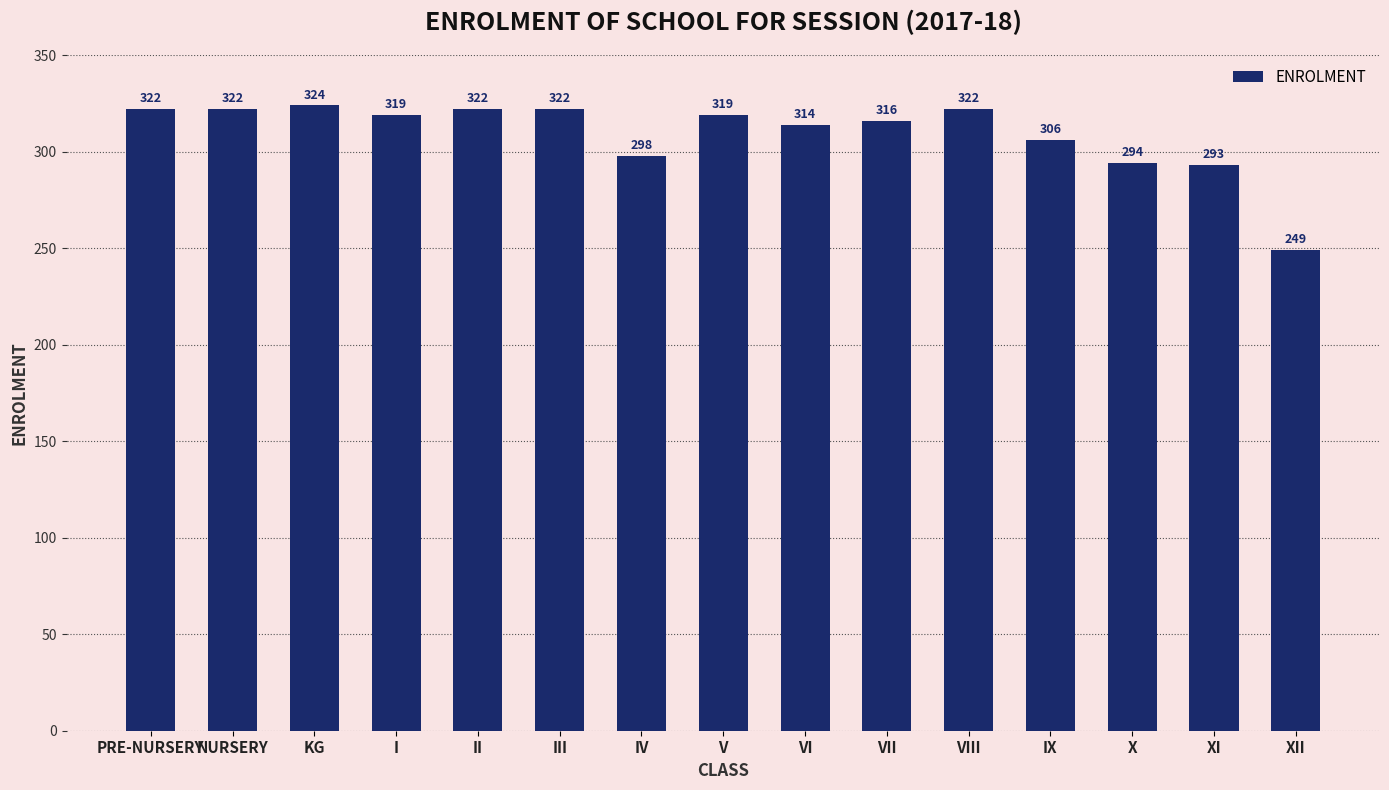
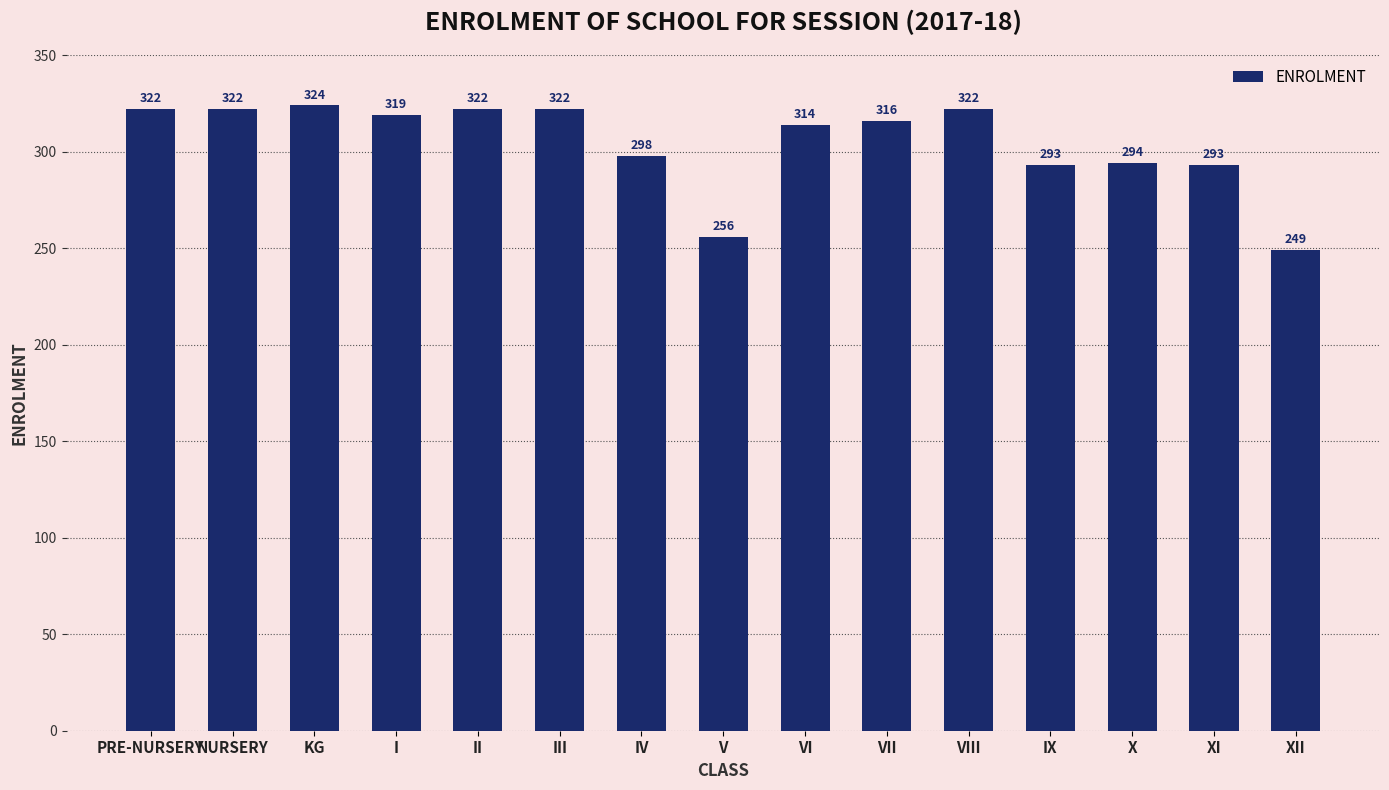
V: 319 -> 256
IX: 306 -> 293
